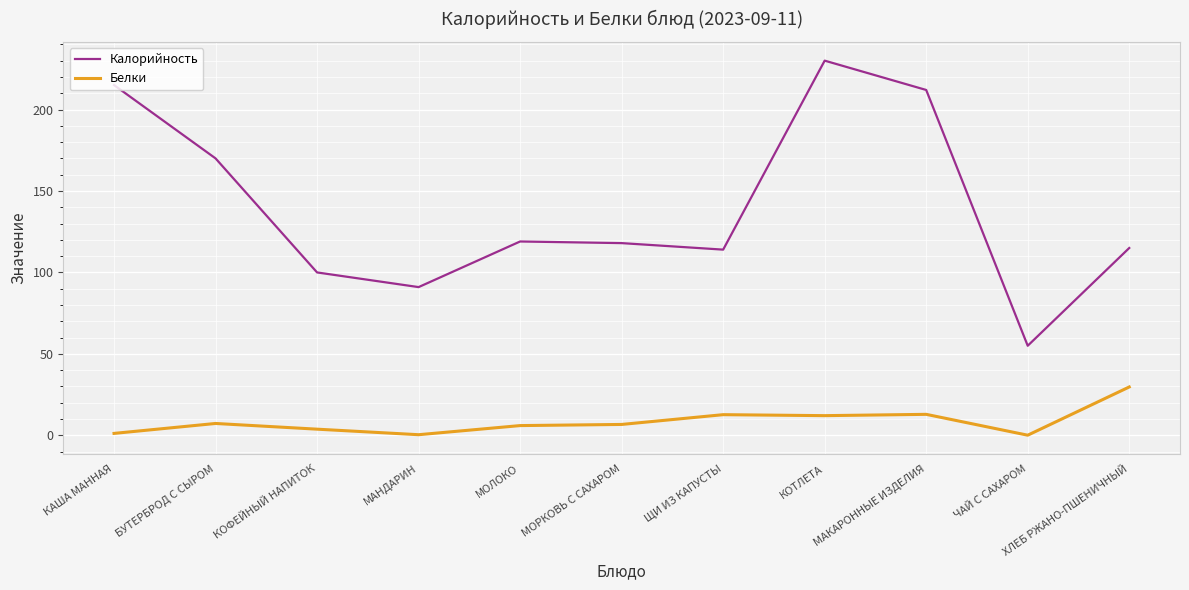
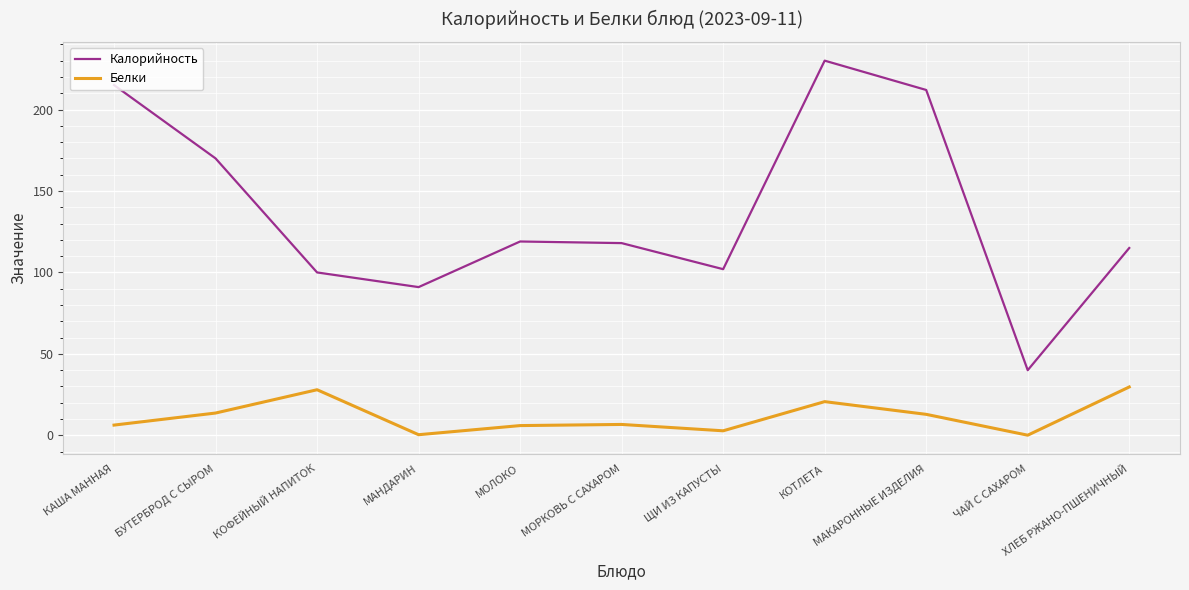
Белки, КАША МАННАЯ: 1 -> 6
Белки, БУТЕРБРОД С СЫРОМ: 7 -> 14
Белки, КОФЕЙНЫЙ НАПИТОК: 4 -> 28
Калорийность, ЩИ ИЗ КАПУСТЫ: 114 -> 102
Белки, ЩИ ИЗ КАПУСТЫ: 13 -> 3
Белки, КОТЛЕТА: 12 -> 21
Калорийность, ЧАЙ С САХАРОМ: 55 -> 40
